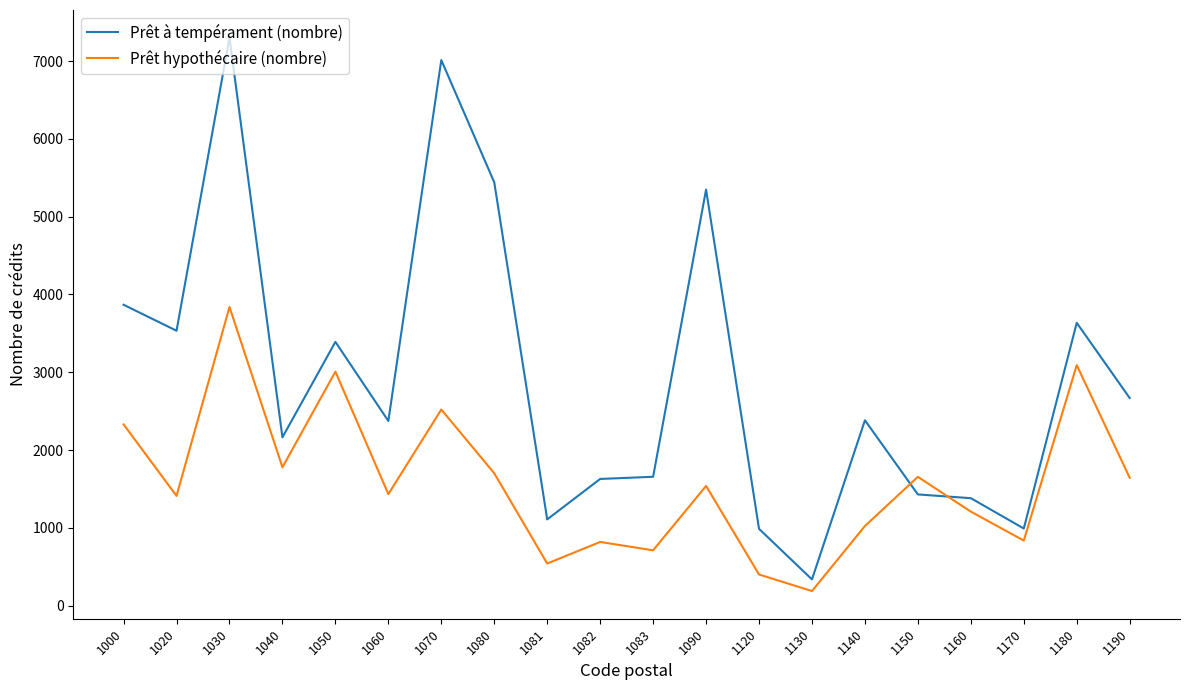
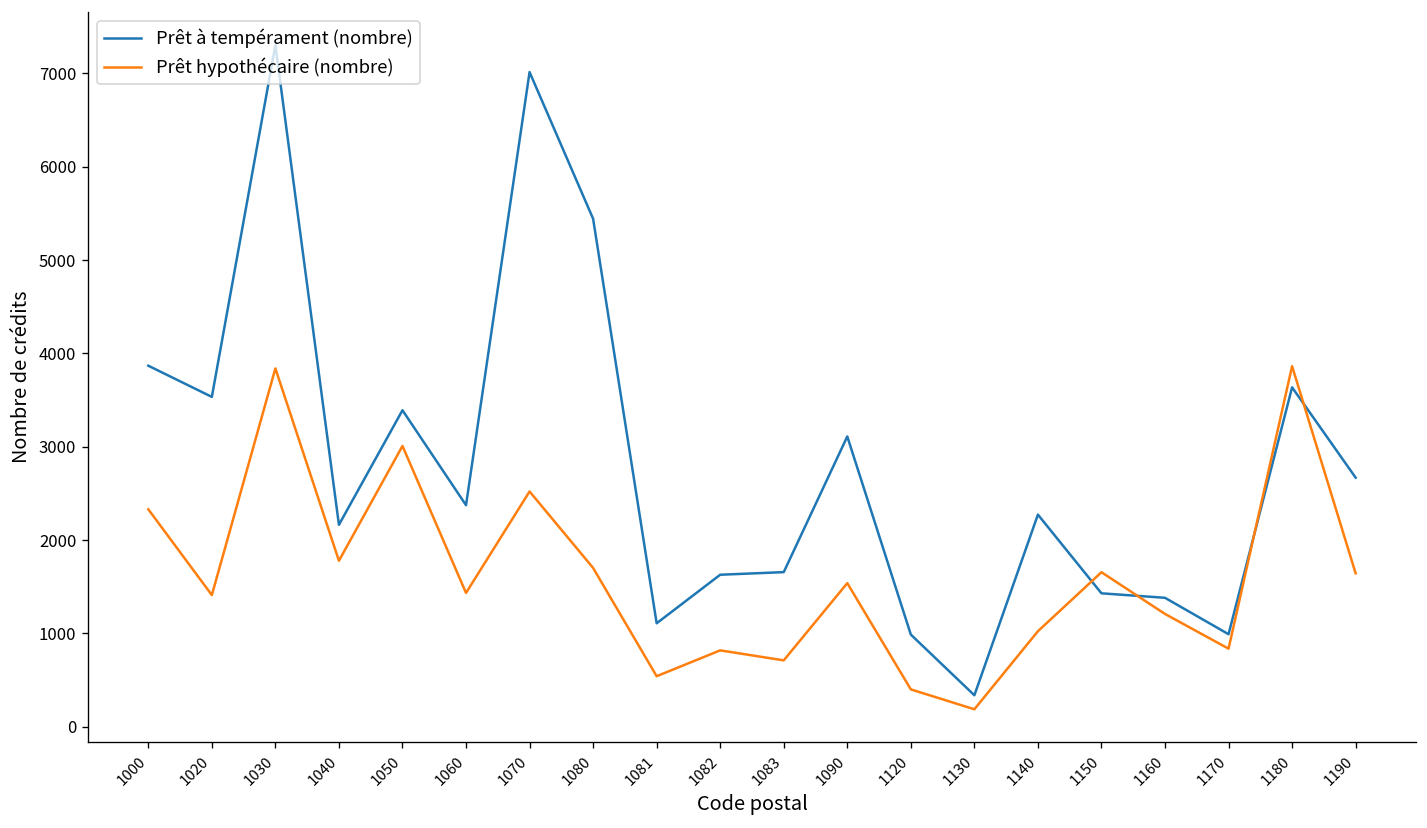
Prêt à tempérament (nombre), 1090: 5300 -> 3100
Prêt à tempérament (nombre), 1140: 2400 -> 2300
Prêt hypothécaire (nombre), 1180: 3100 -> 3900
